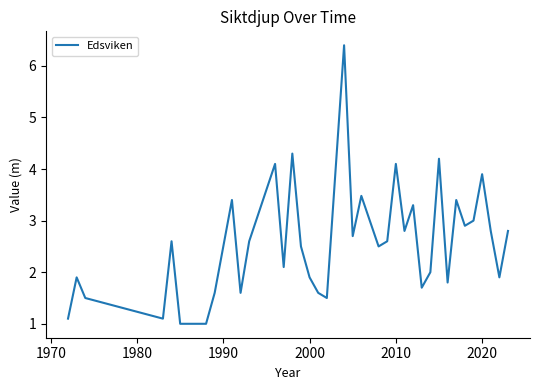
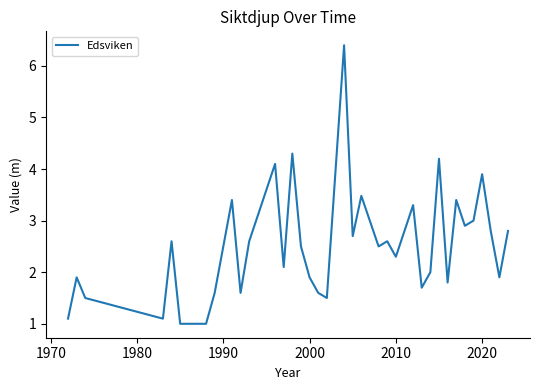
2010: 4.1 -> 2.3
